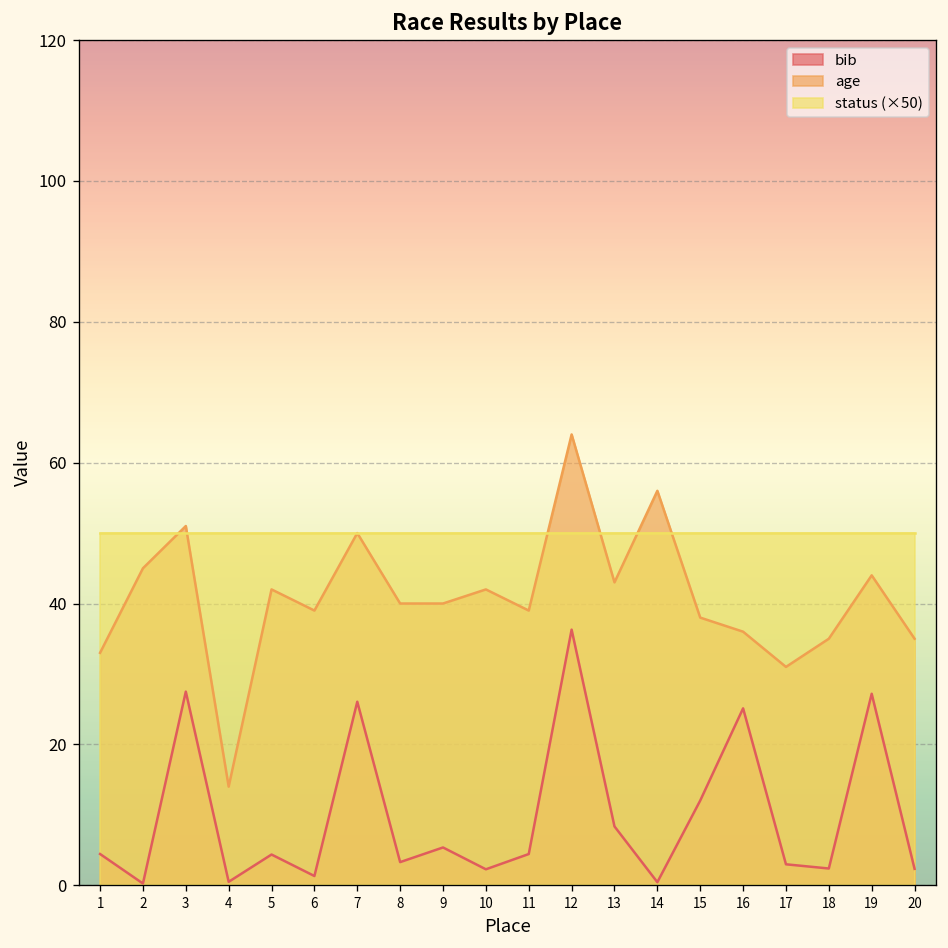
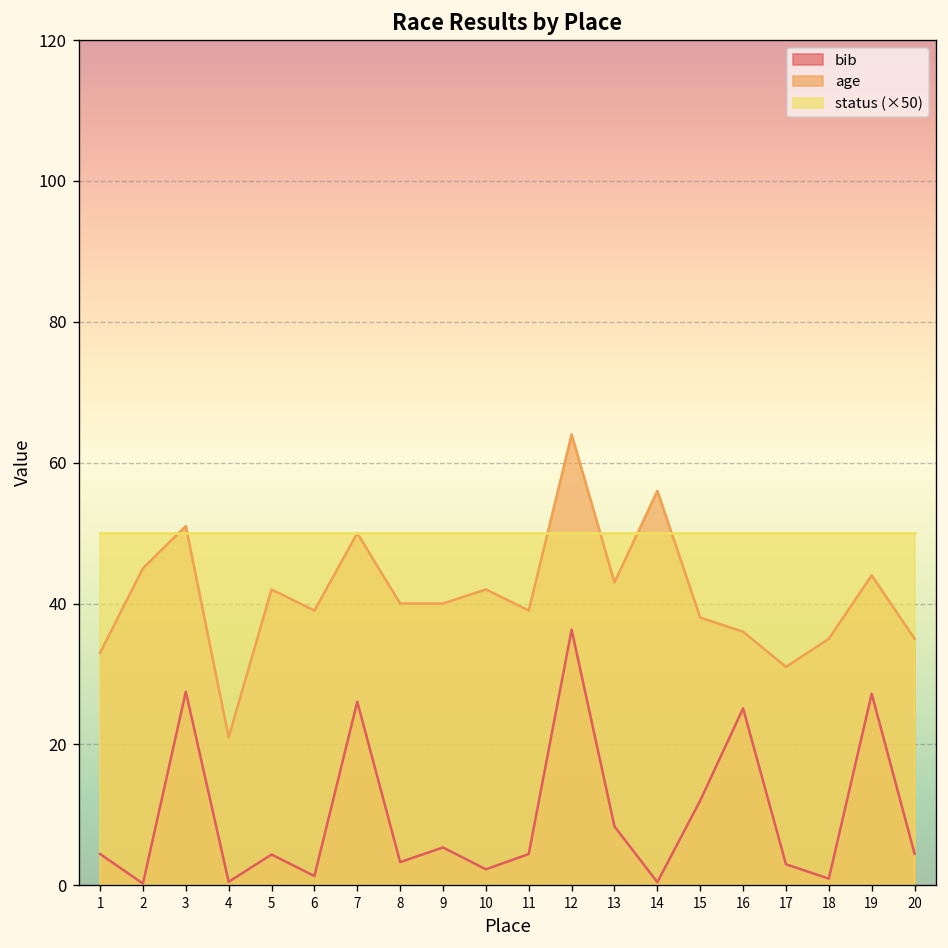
age, 4: 14 -> 21
bib, 18: 2 -> 1
bib, 20: 2 -> 4
